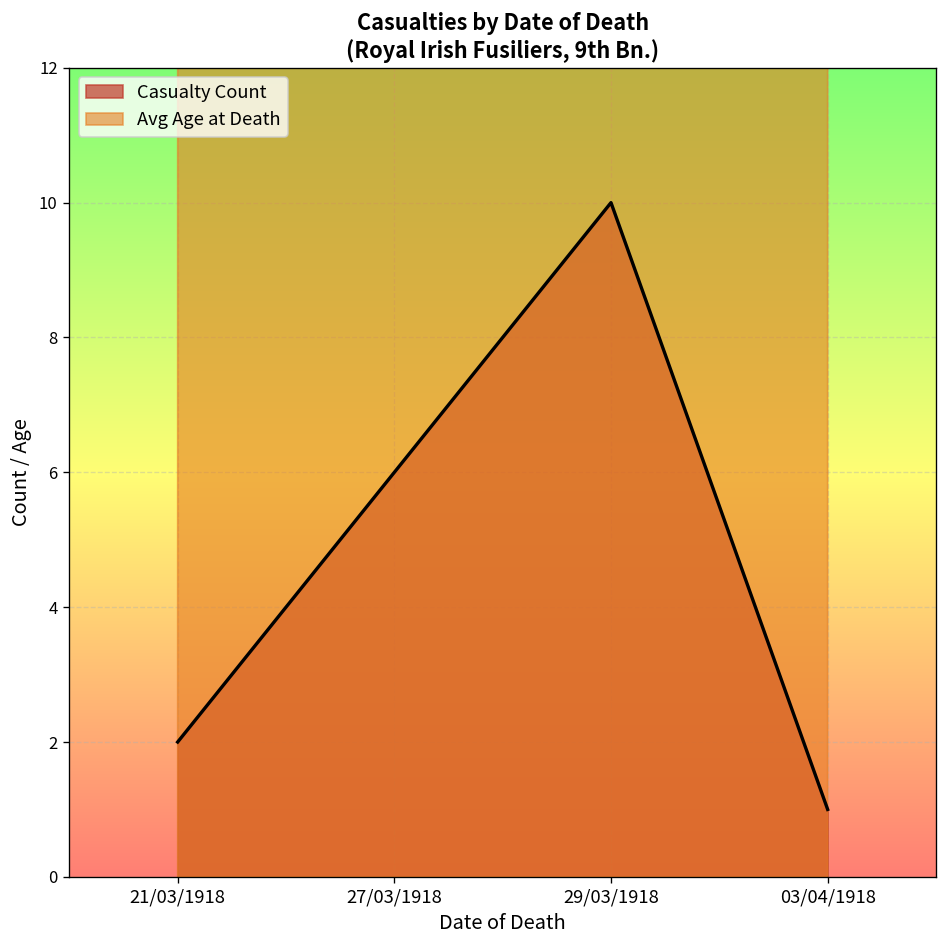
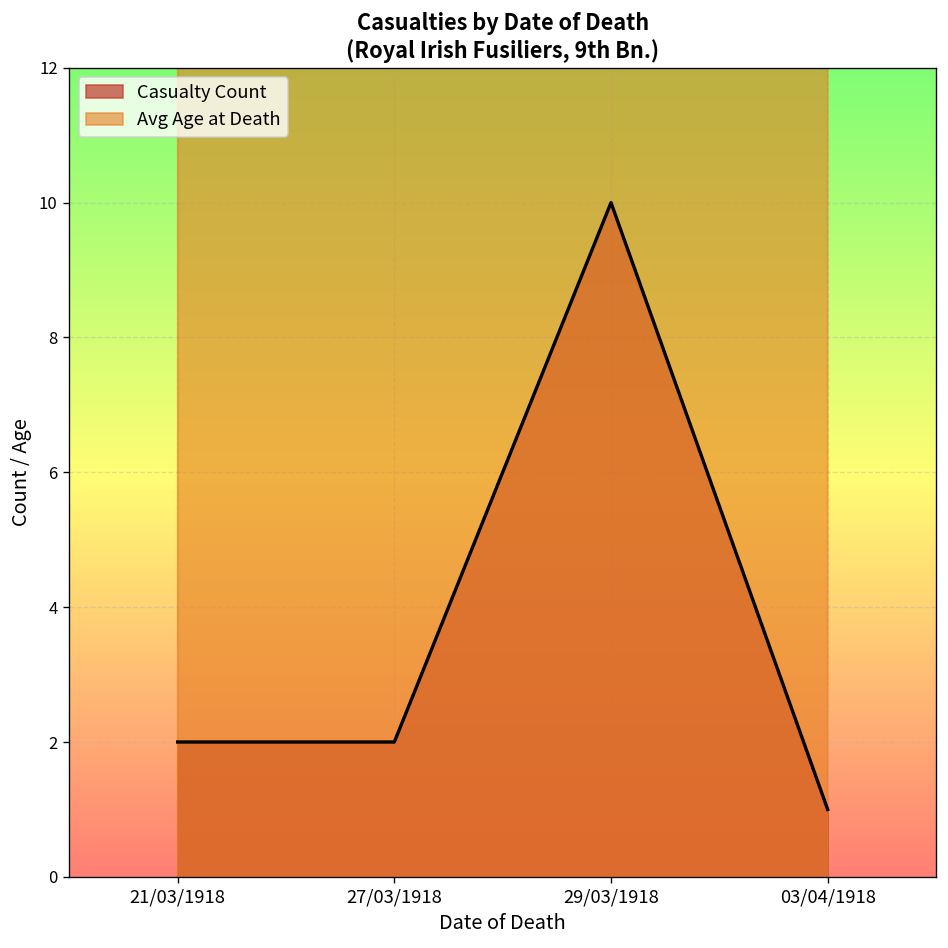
Casualty Count, 27/03/1918: 6 -> 2
